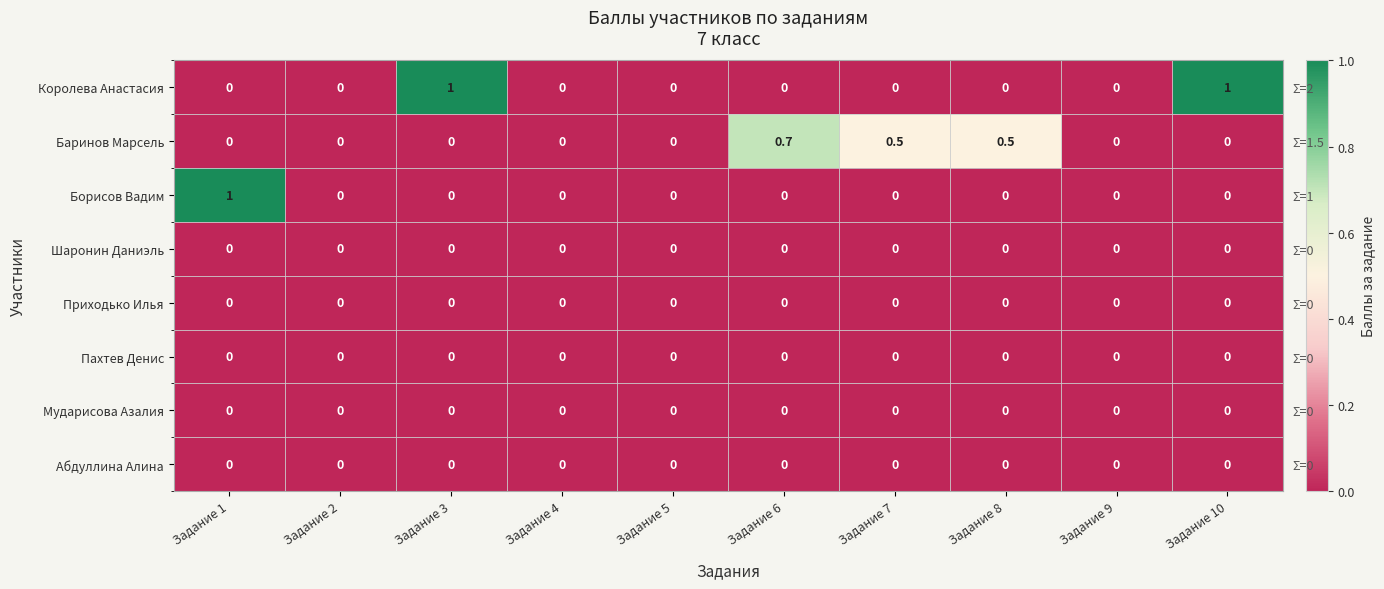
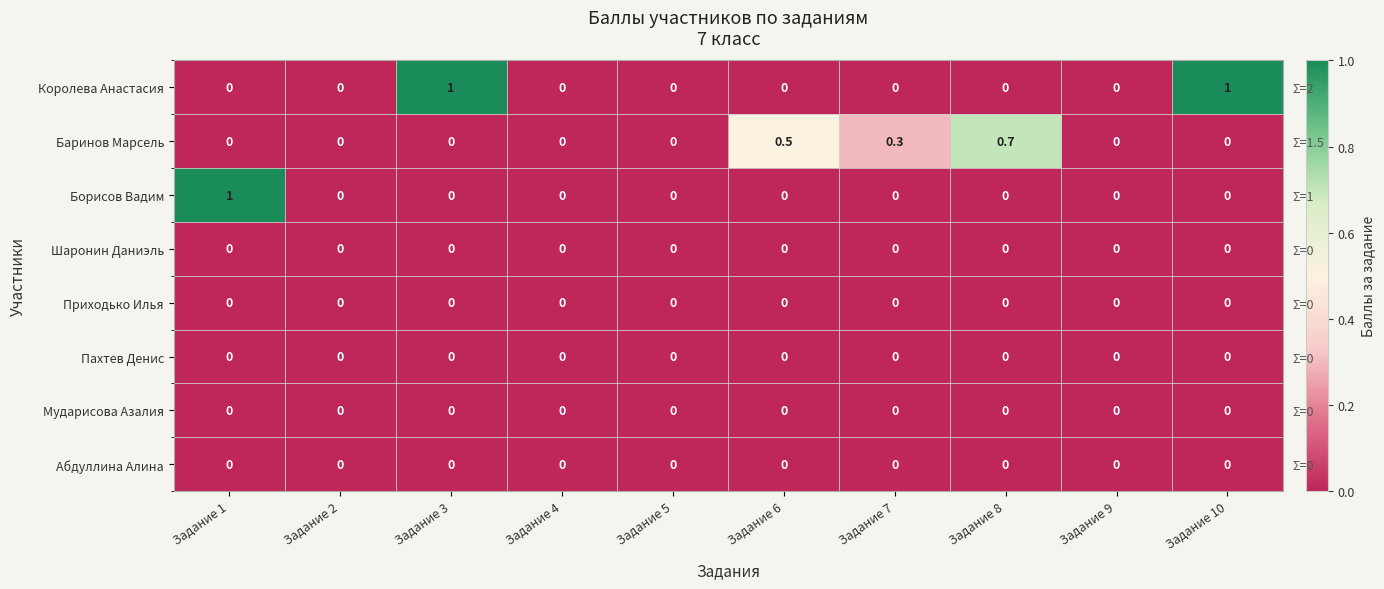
Баринов Марсель, Задание 6: 0.7 -> 0.5
Баринов Марсель, Задание 7: 0.5 -> 0.3
Баринов Марсель, Задание 8: 0.5 -> 0.7
